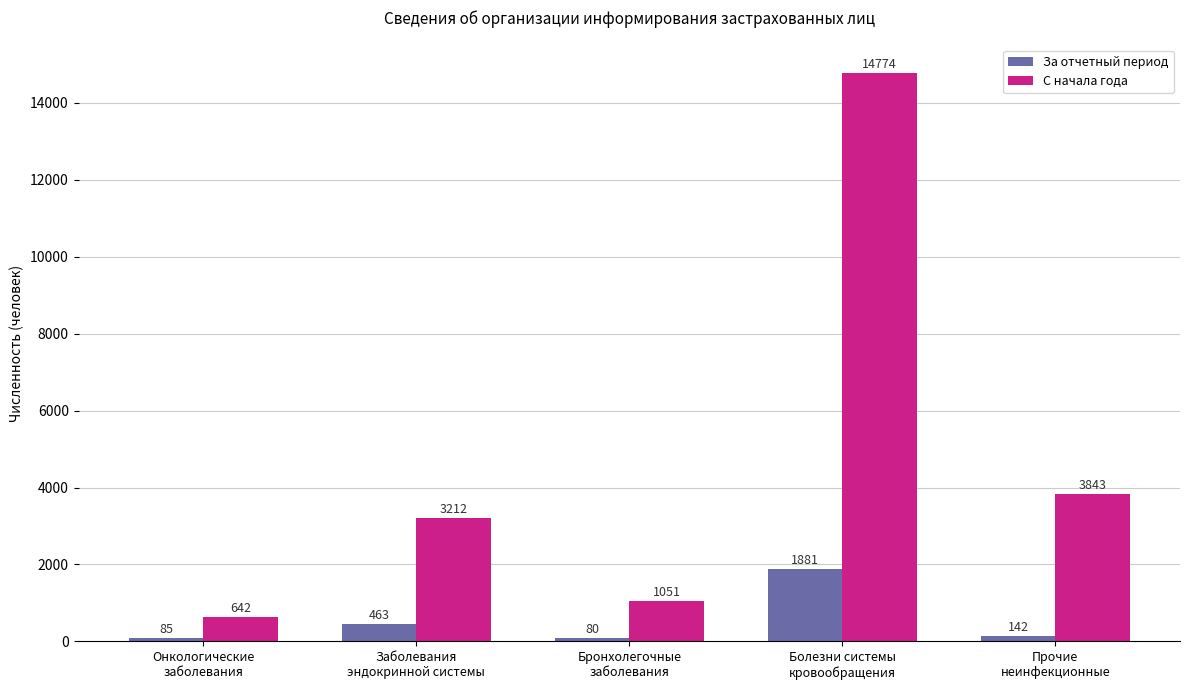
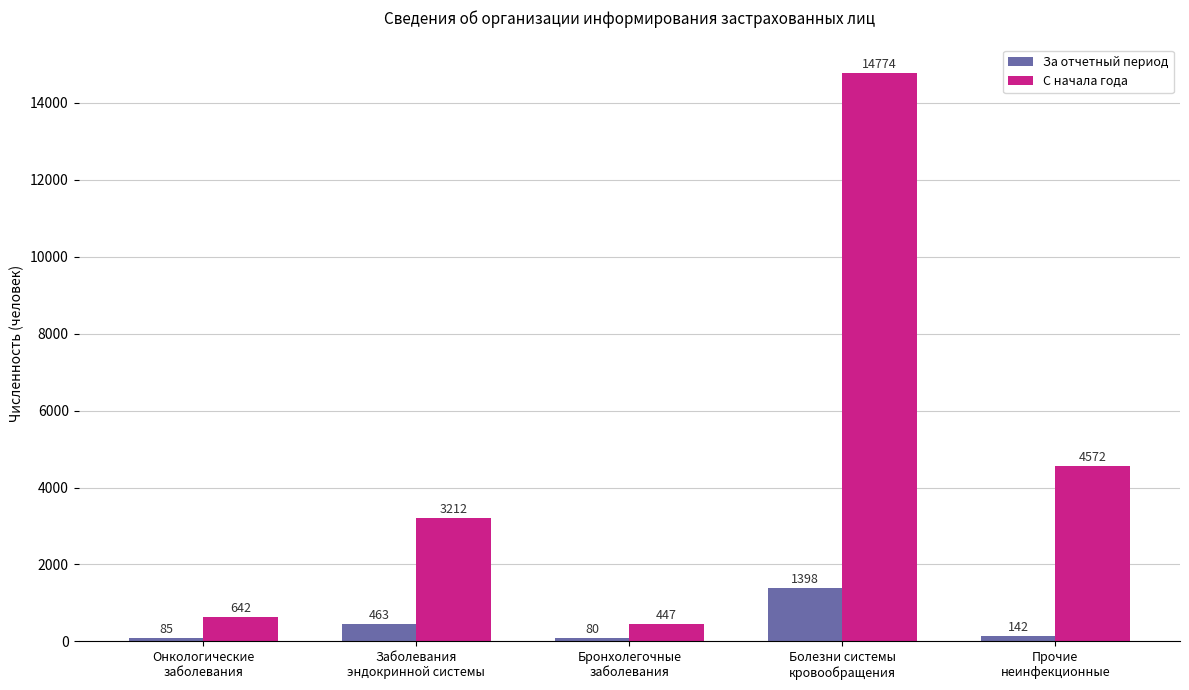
С начала года, Бронхолегочные заболевания: 1051 -> 447
За отчетный период, Болезни системы кровообращения: 1881 -> 1398
С начала года, Прочие неинфекционные: 3843 -> 4572
